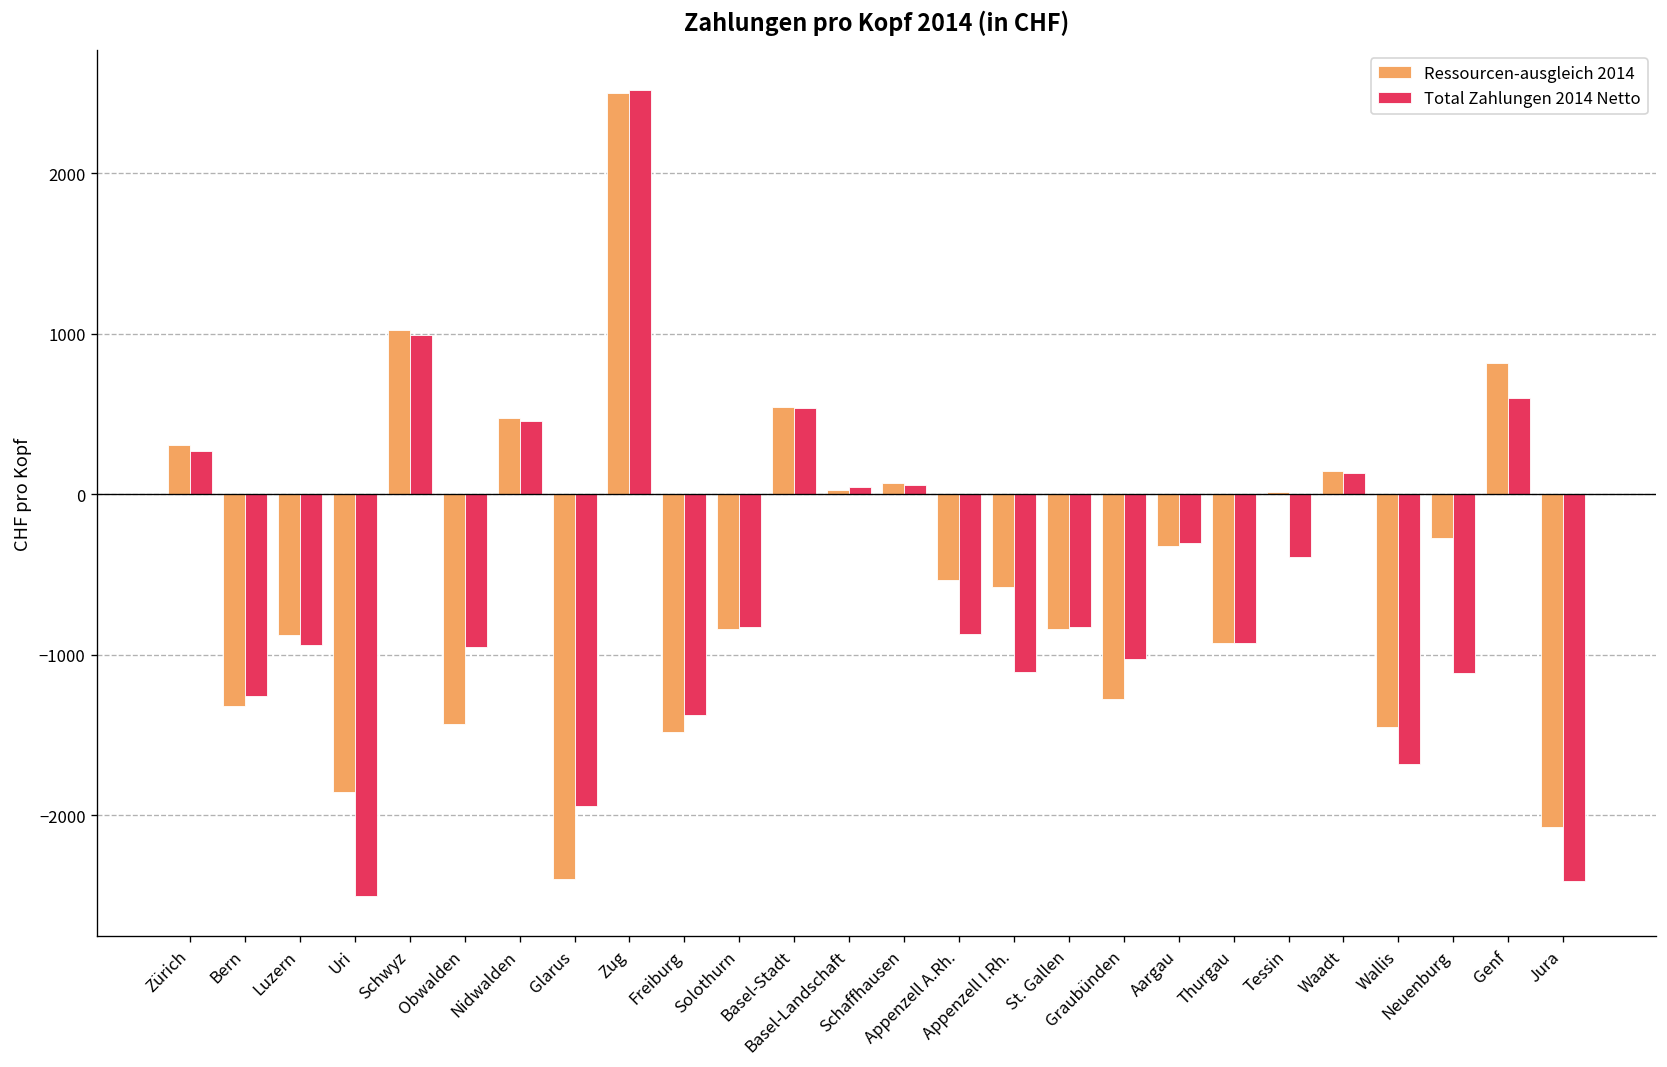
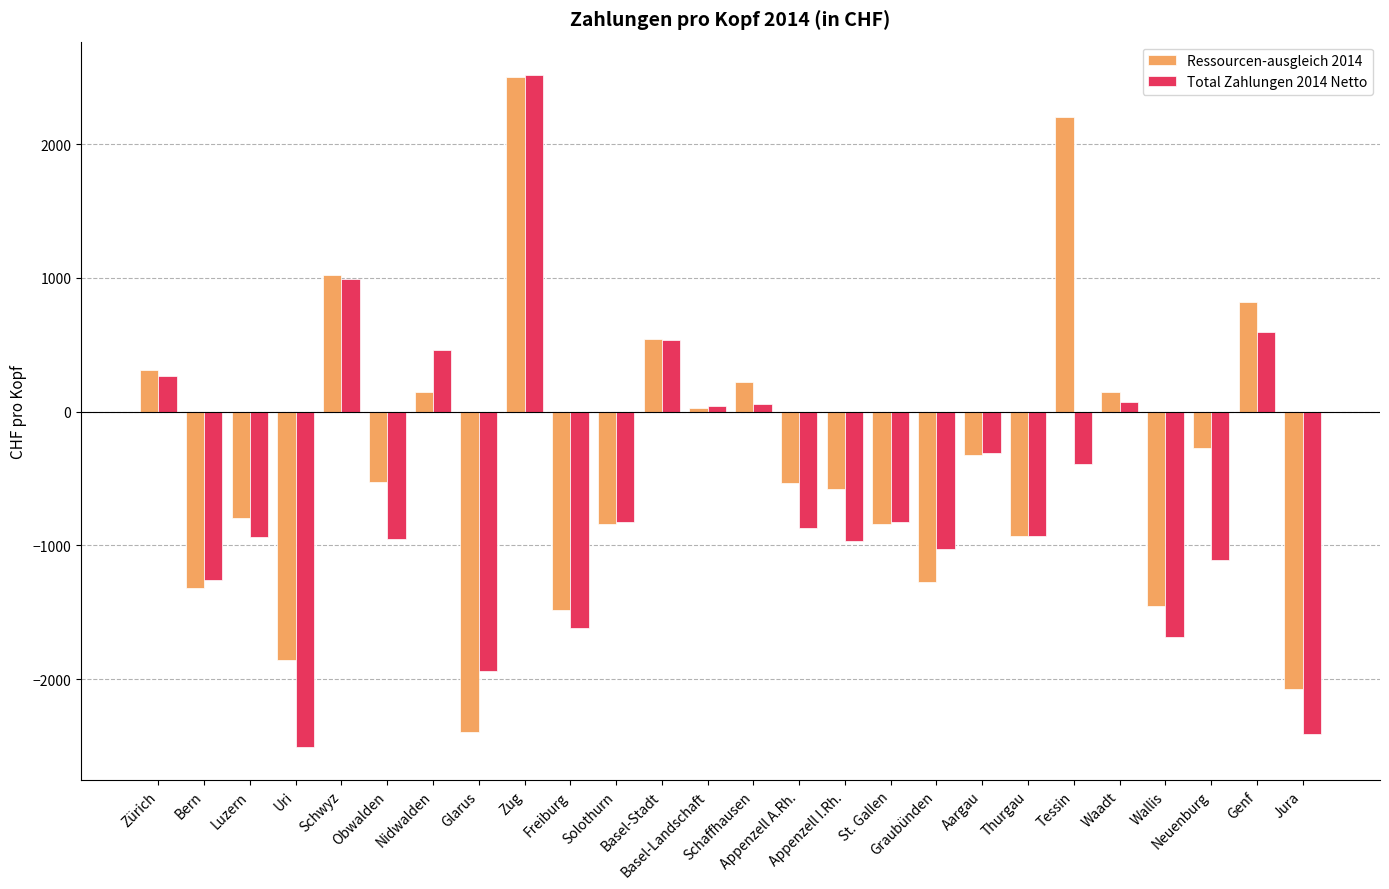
Ressourcen-ausgleich 2014, Luzern: -880 -> -800
Ressourcen-ausgleich 2014, Obwalden: -1430 -> -520
Ressourcen-ausgleich 2014, Nidwalden: 470 -> 150
Total Zahlungen 2014 Netto, Freiburg: -1370 -> -1620
Ressourcen-ausgleich 2014, Schaffhausen: 70 -> 220
Total Zahlungen 2014 Netto, Appenzell I.Rh.: -1110 -> -970
Ressourcen-ausgleich 2014, Tessin: 10 -> 2200
Total Zahlungen 2014 Netto, Waadt: 130 -> 70
